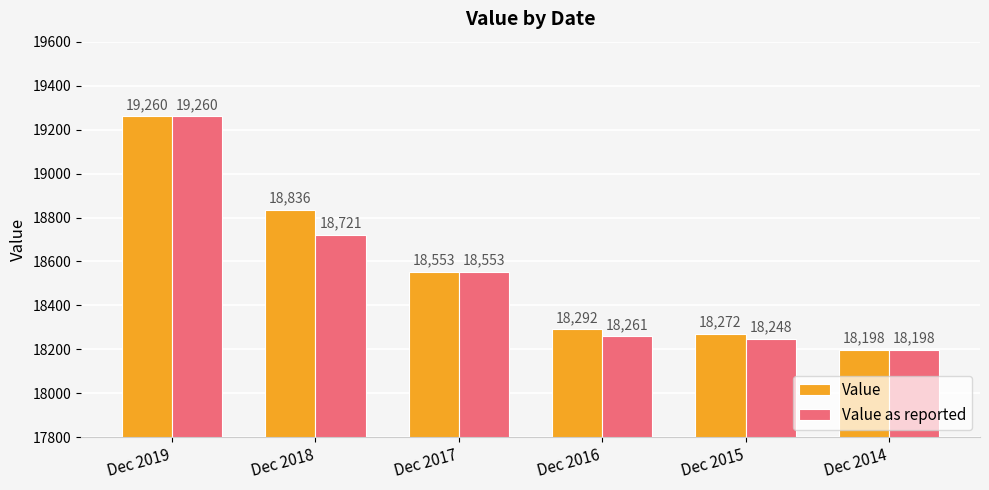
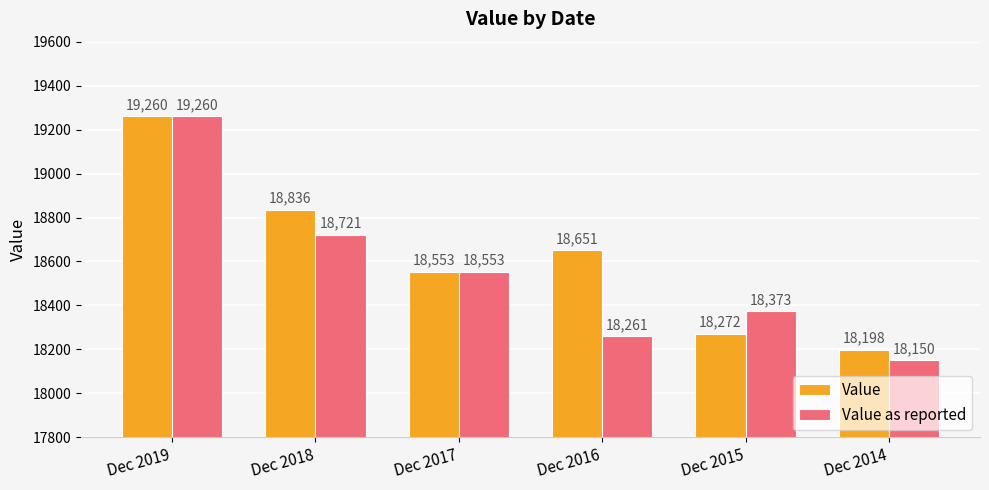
Value, Dec 2016: 18,292 -> 18,651
Value as reported, Dec 2015: 18,248 -> 18,373
Value as reported, Dec 2014: 18,198 -> 18,150
